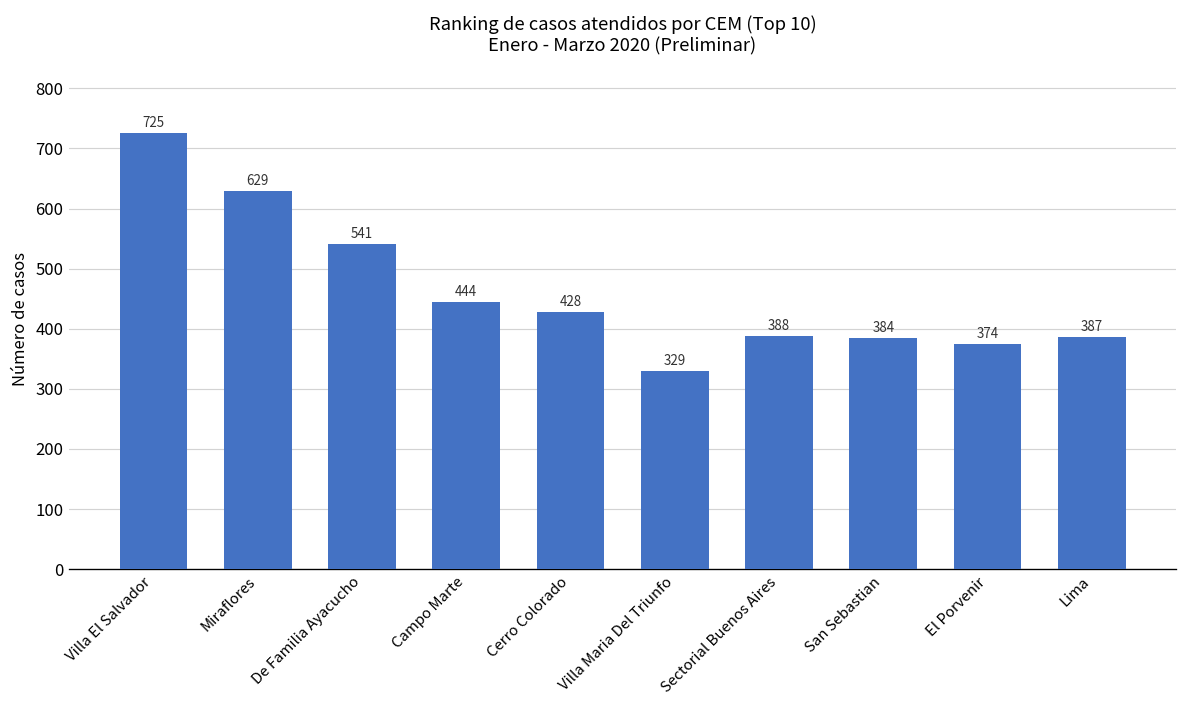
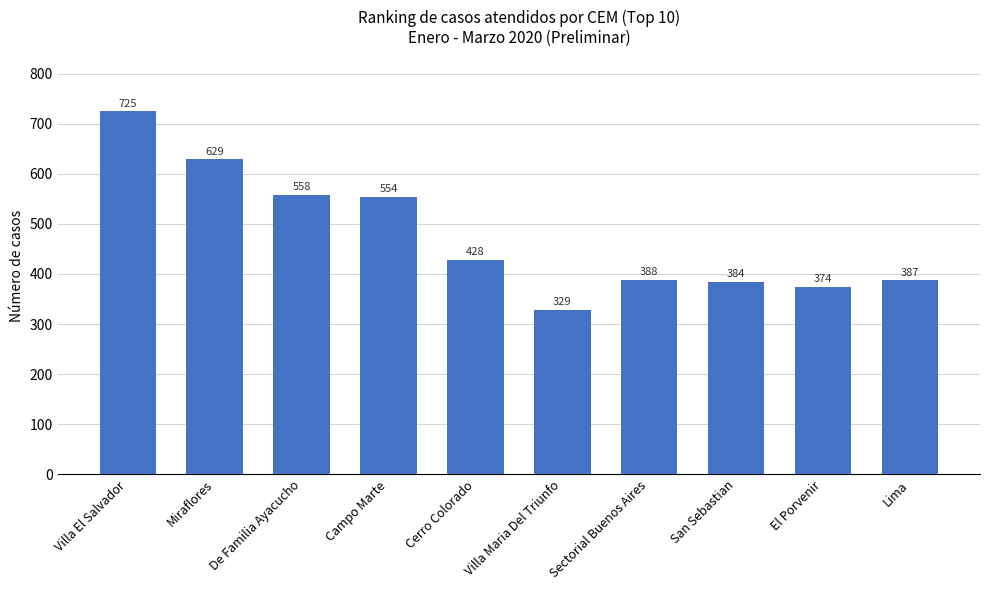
De Familia Ayacucho: 541 -> 558
Campo Marte: 444 -> 554
